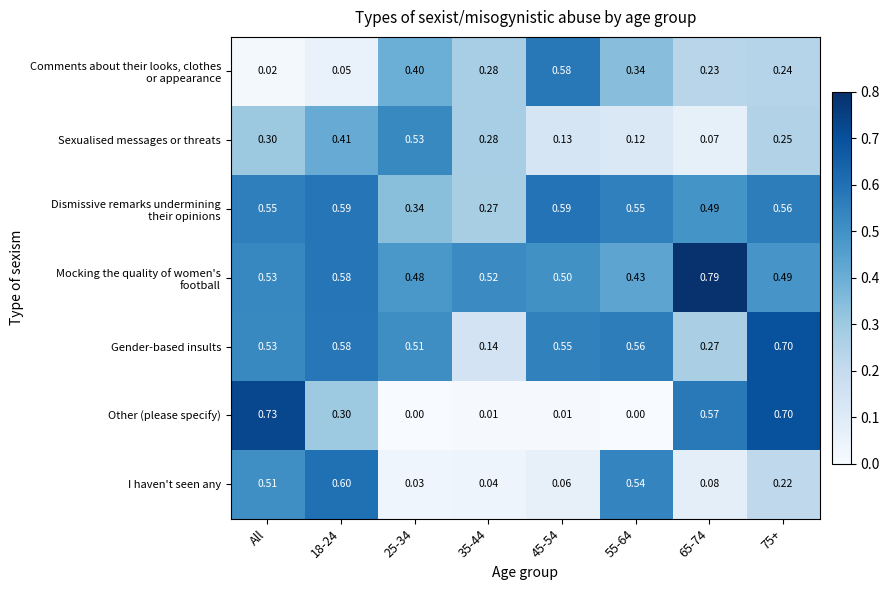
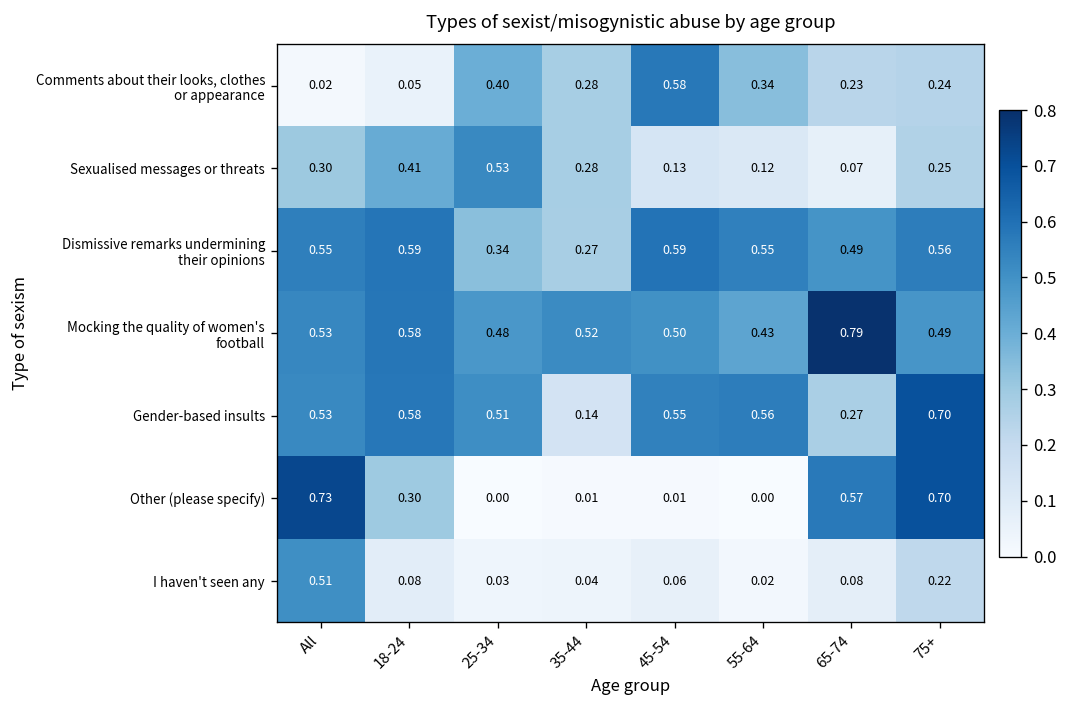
I haven't seen any, 18-24: 0.60 -> 0.08
I haven't seen any, 55-64: 0.54 -> 0.02
